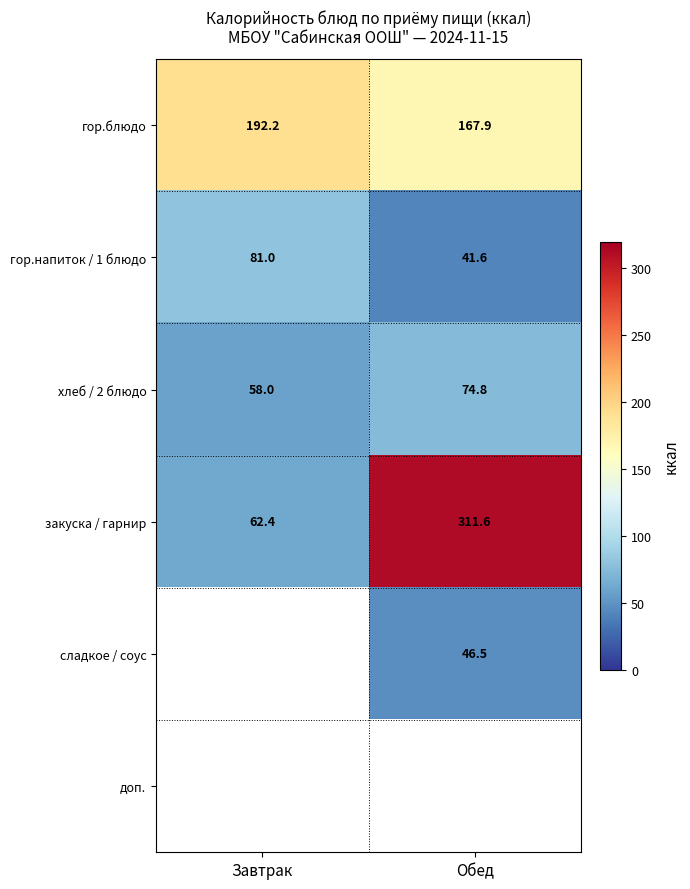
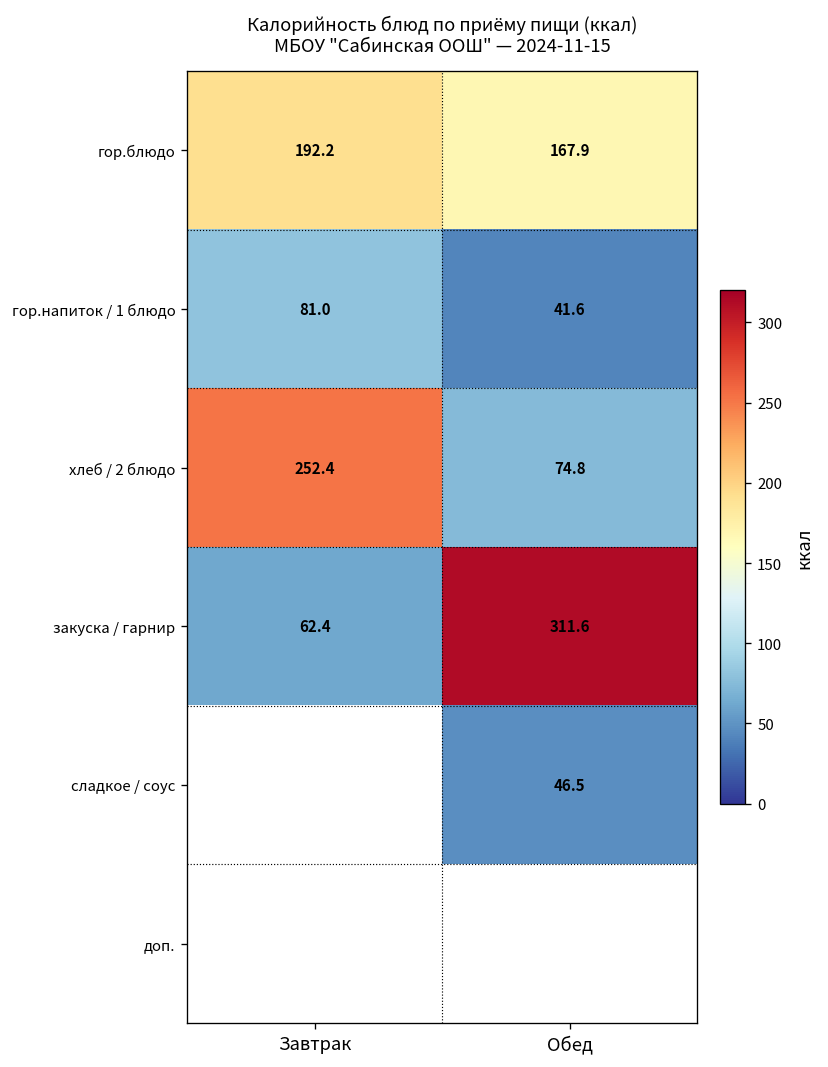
хлеб / 2 блюдо, Завтрак: 58.0 -> 252.4
